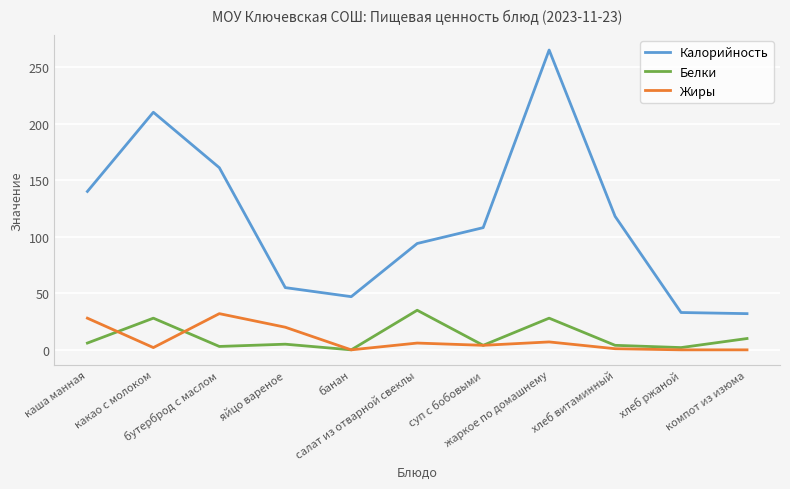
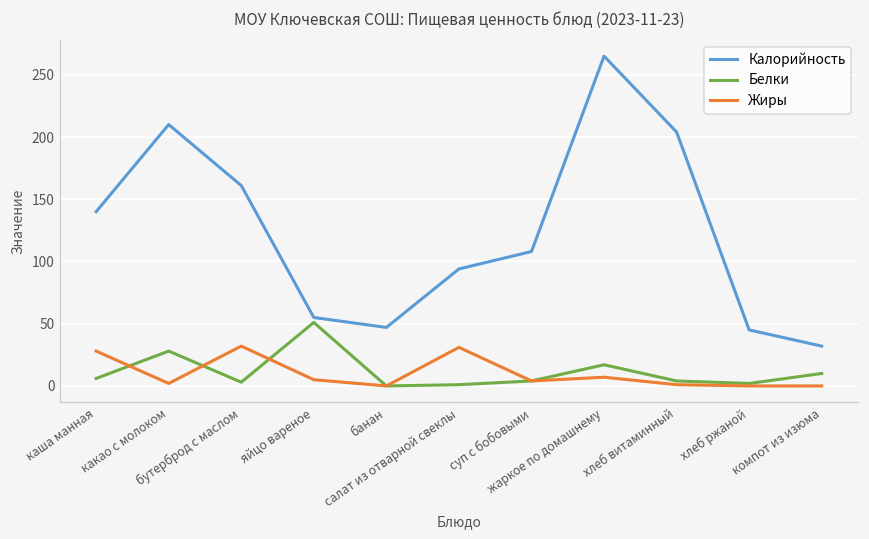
Белки, яйцо вареное: 5 -> 51
Жиры, яйцо вареное: 20 -> 5
Белки, салат из отварной свеклы: 35 -> 1
Жиры, салат из отварной свеклы: 6 -> 31
Белки, жаркое по домашнему: 28 -> 17
Калорийность, хлеб витаминный: 118 -> 204
Калорийность, хлеб ржаной: 33 -> 45
